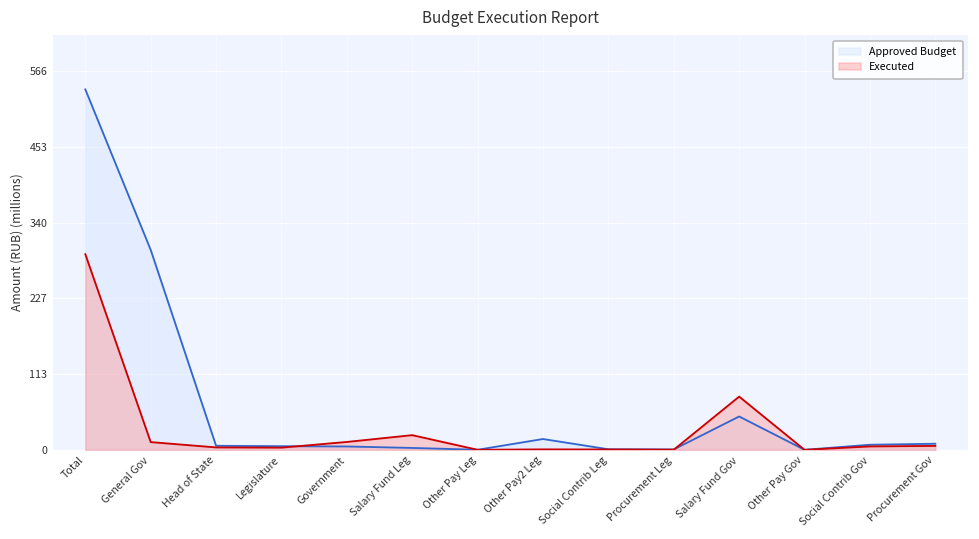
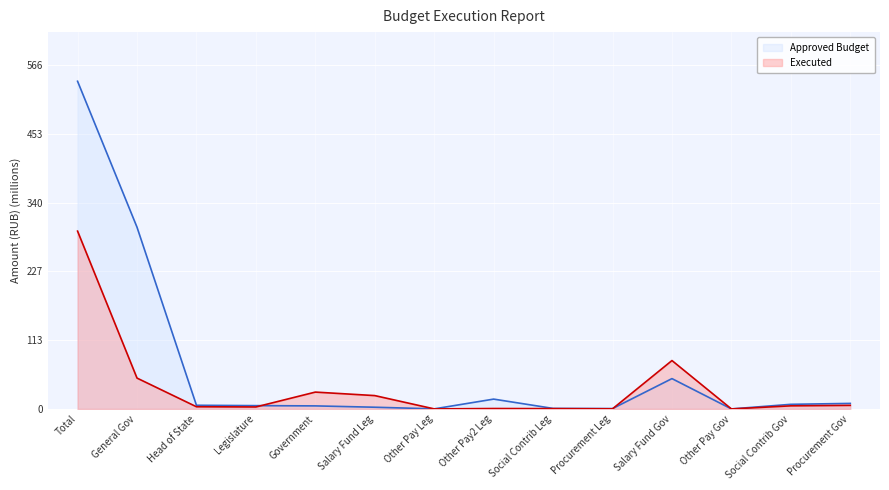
Executed, General Gov: 10 -> 50
Executed, Government: 10 -> 30
